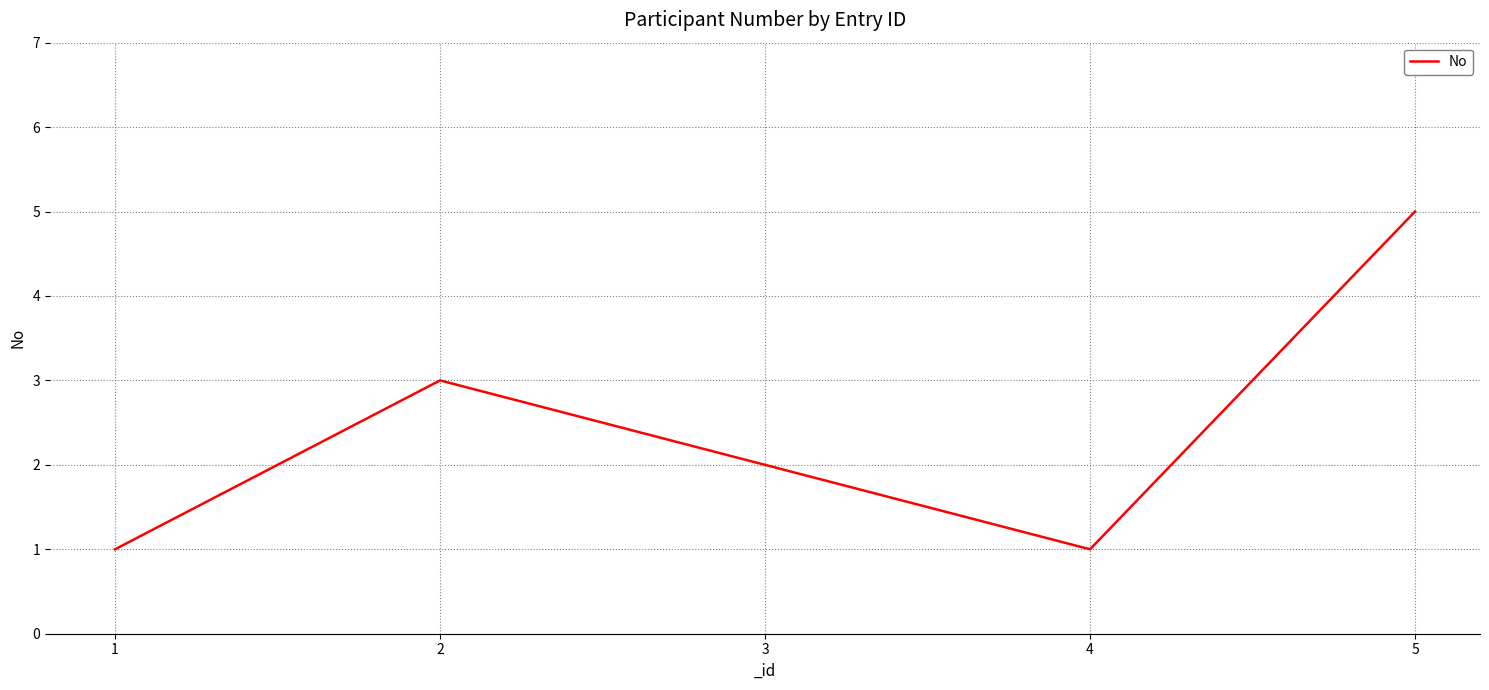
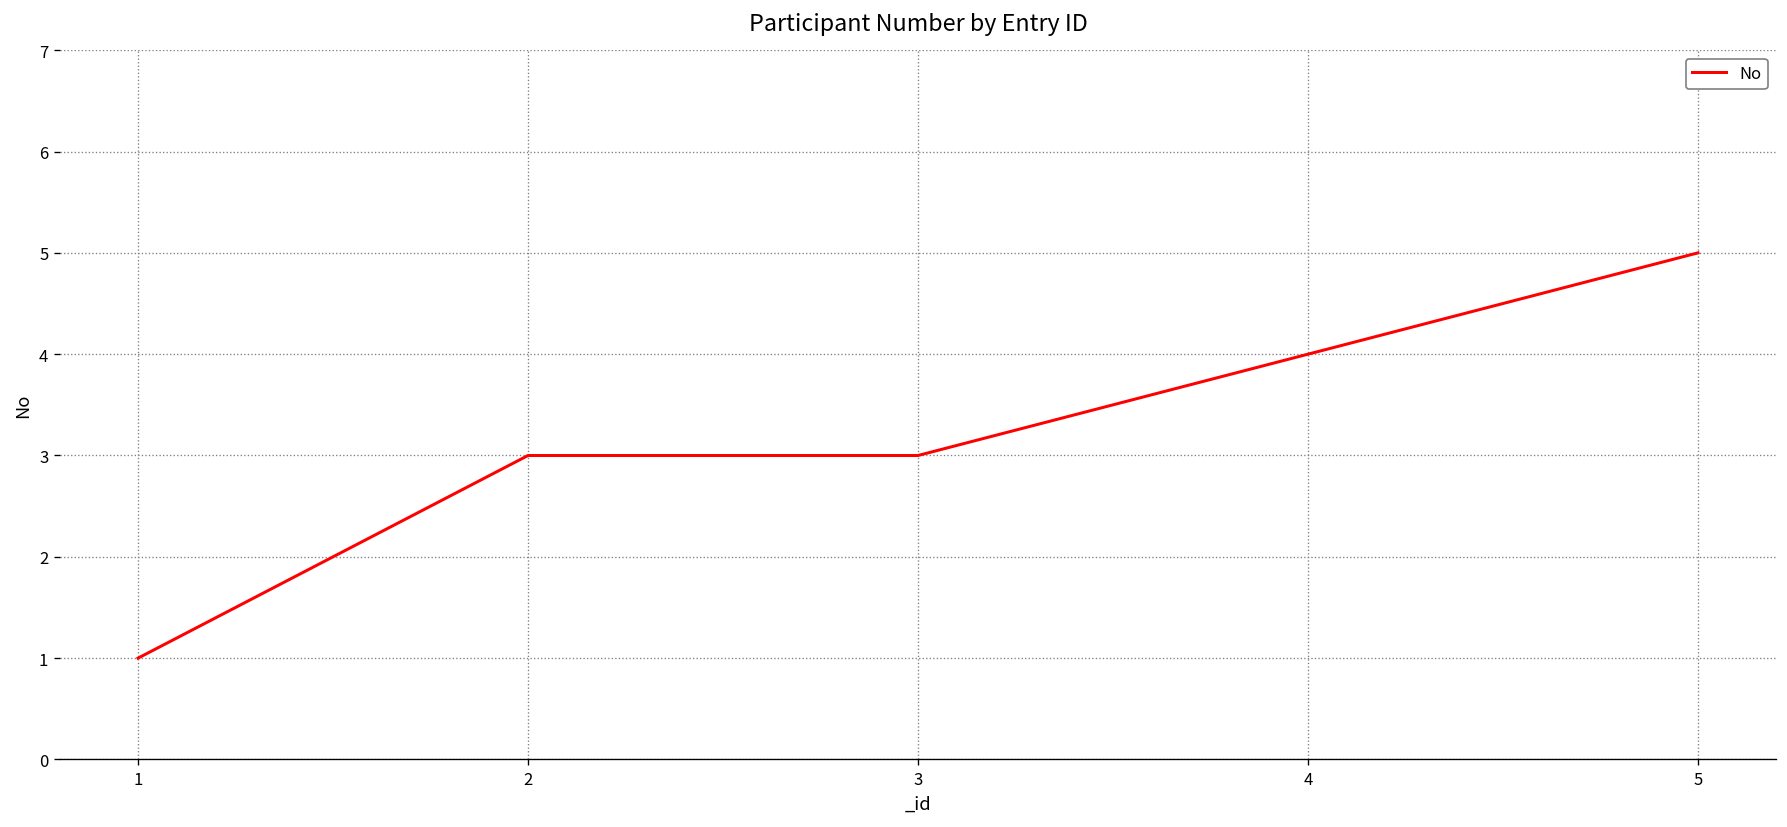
3: 2 -> 3
4: 1 -> 4
